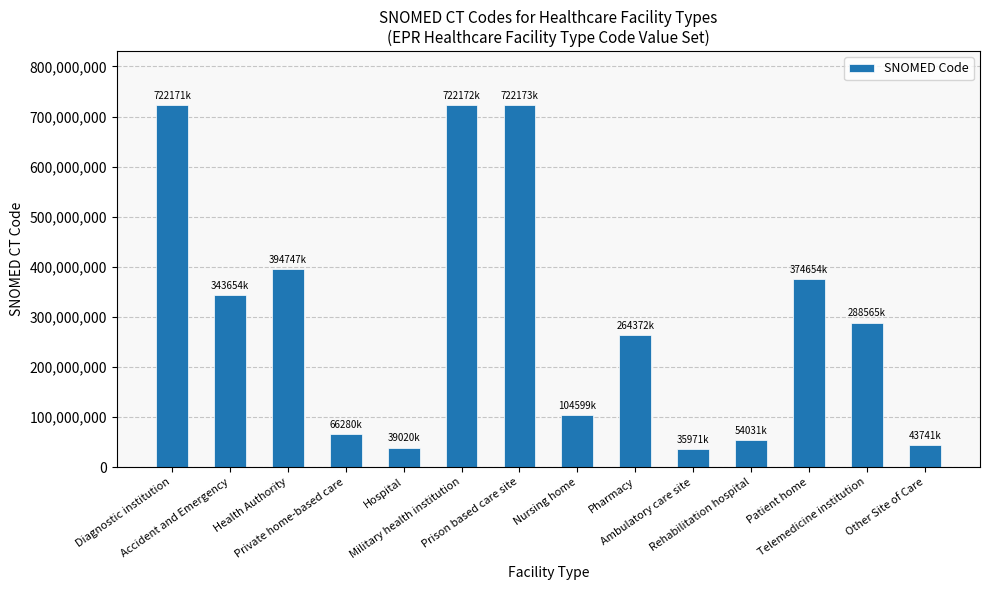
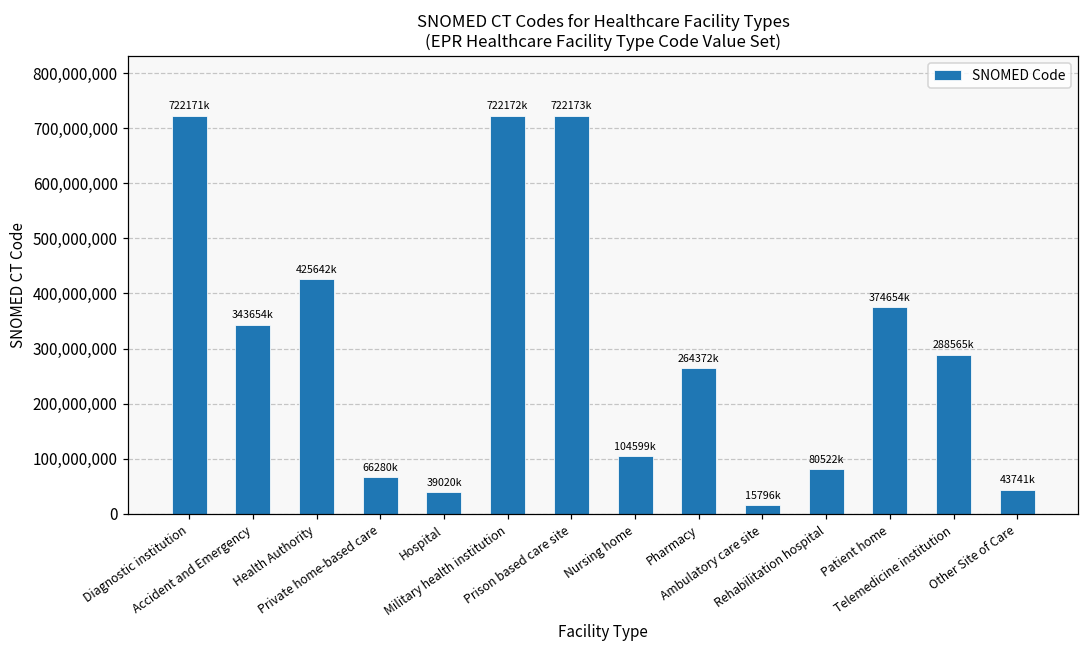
Health Authority: 394747k -> 425642k
Ambulatory care site: 35971k -> 15796k
Rehabilitation hospital: 54031k -> 80522k
